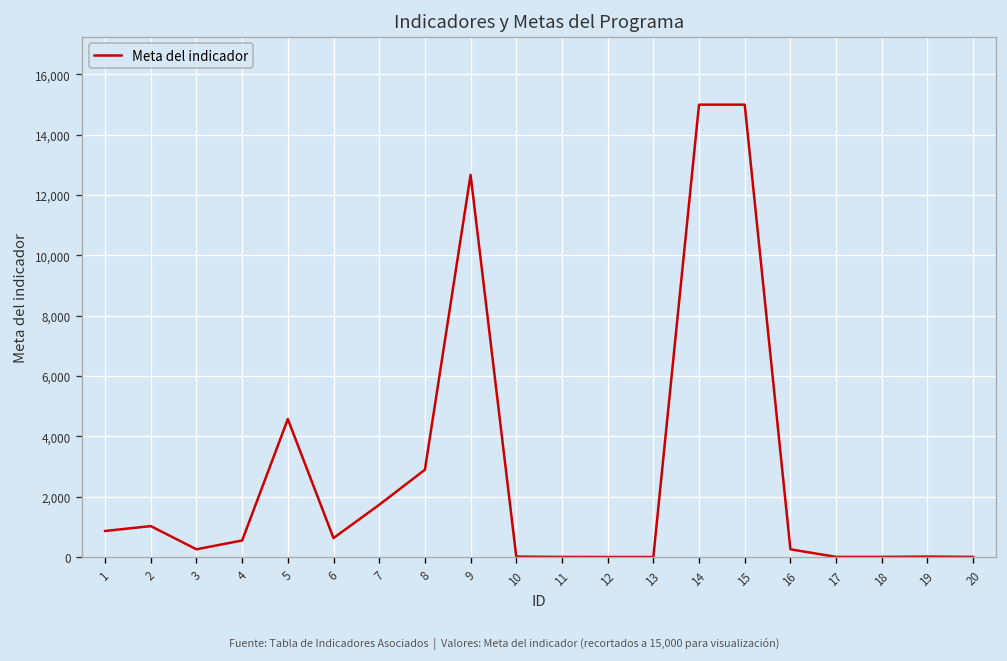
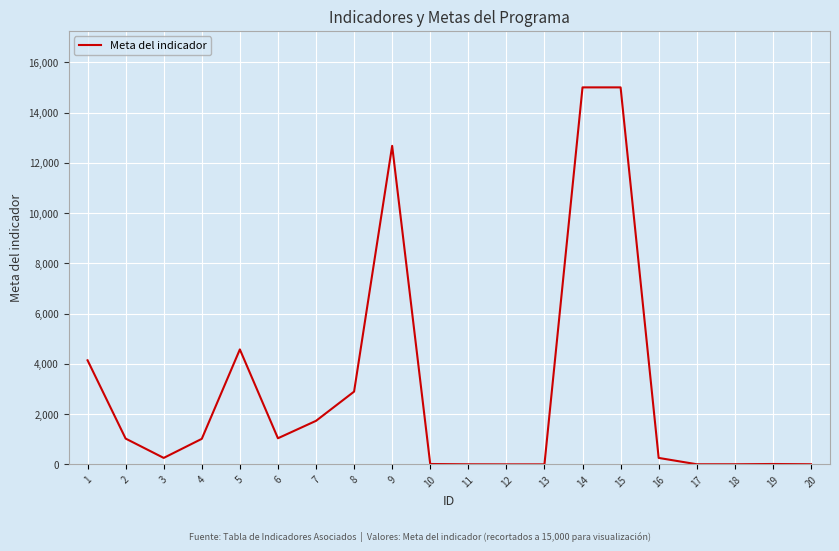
1: 900 -> 4,100
4: 500 -> 1,000
6: 600 -> 1,000
